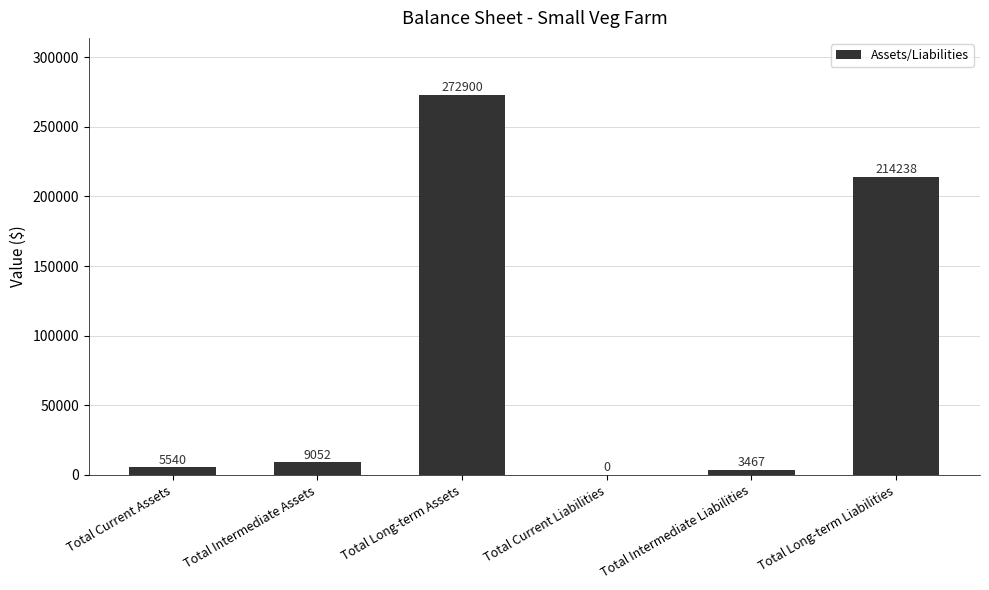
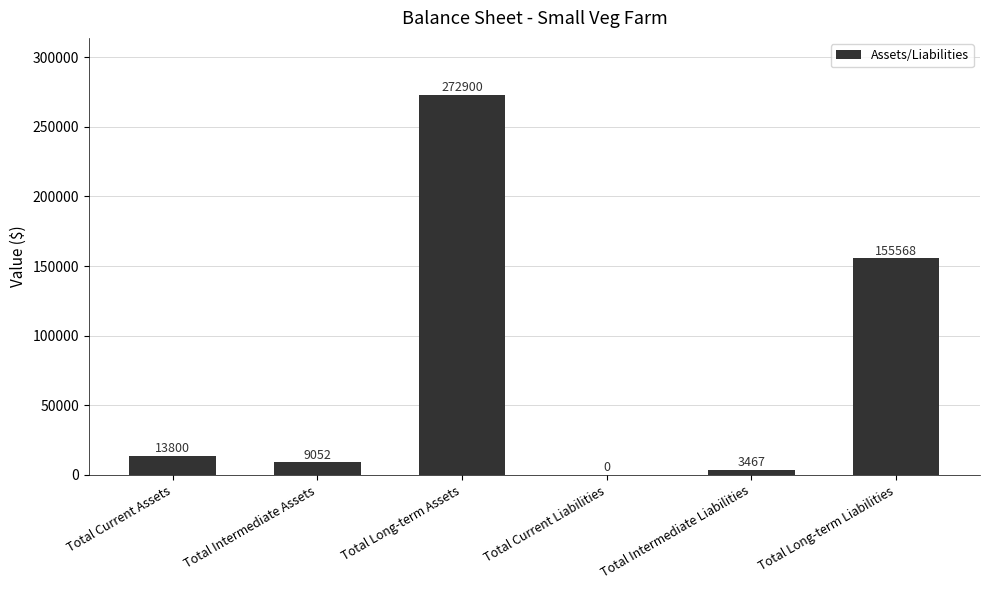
Total Current Assets: 5540 -> 13800
Total Long-term Liabilities: 214238 -> 155568
